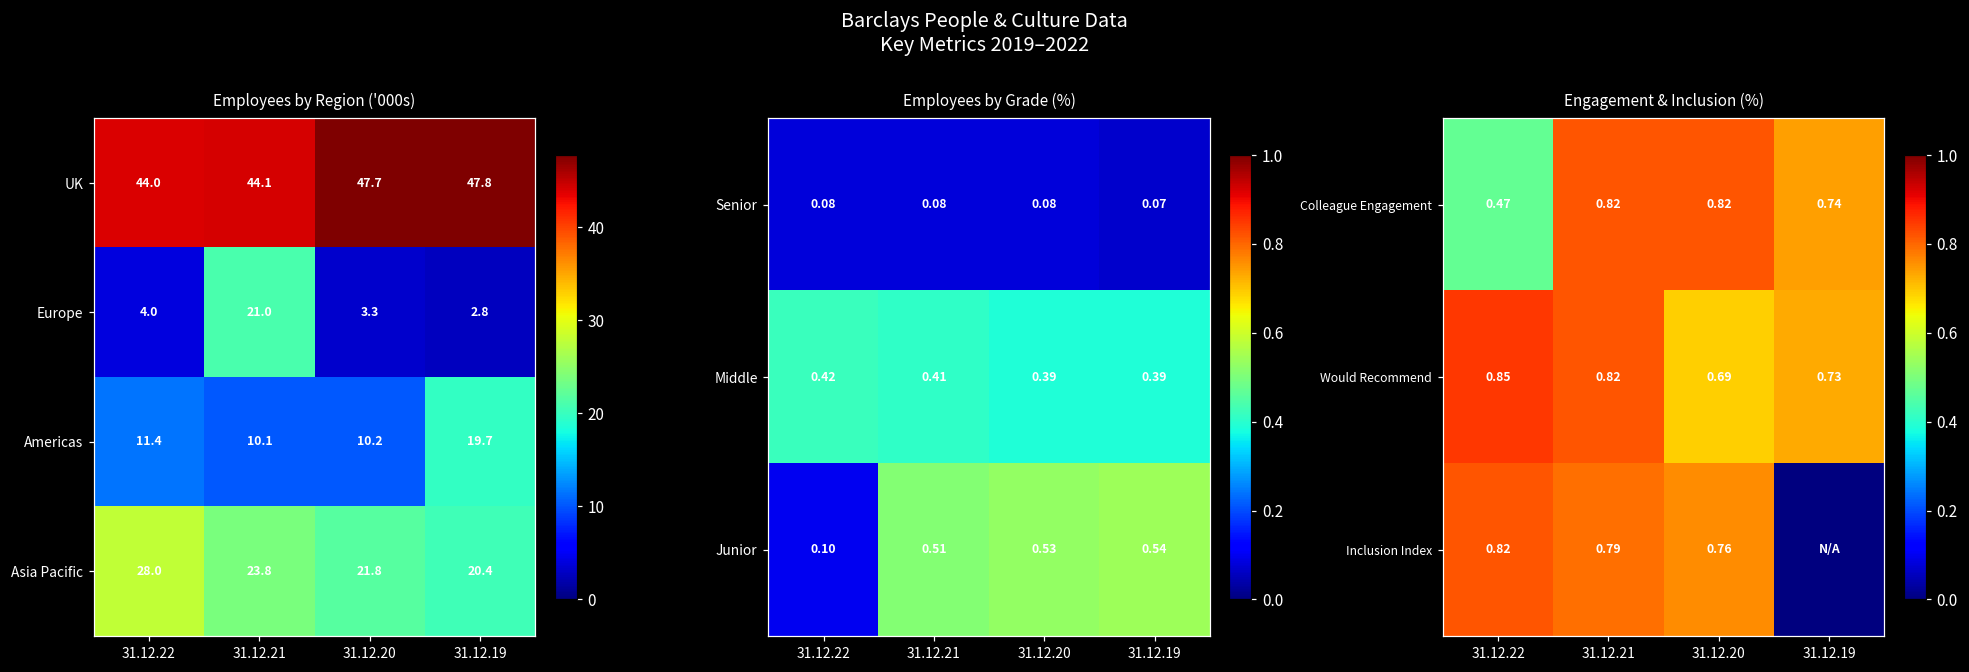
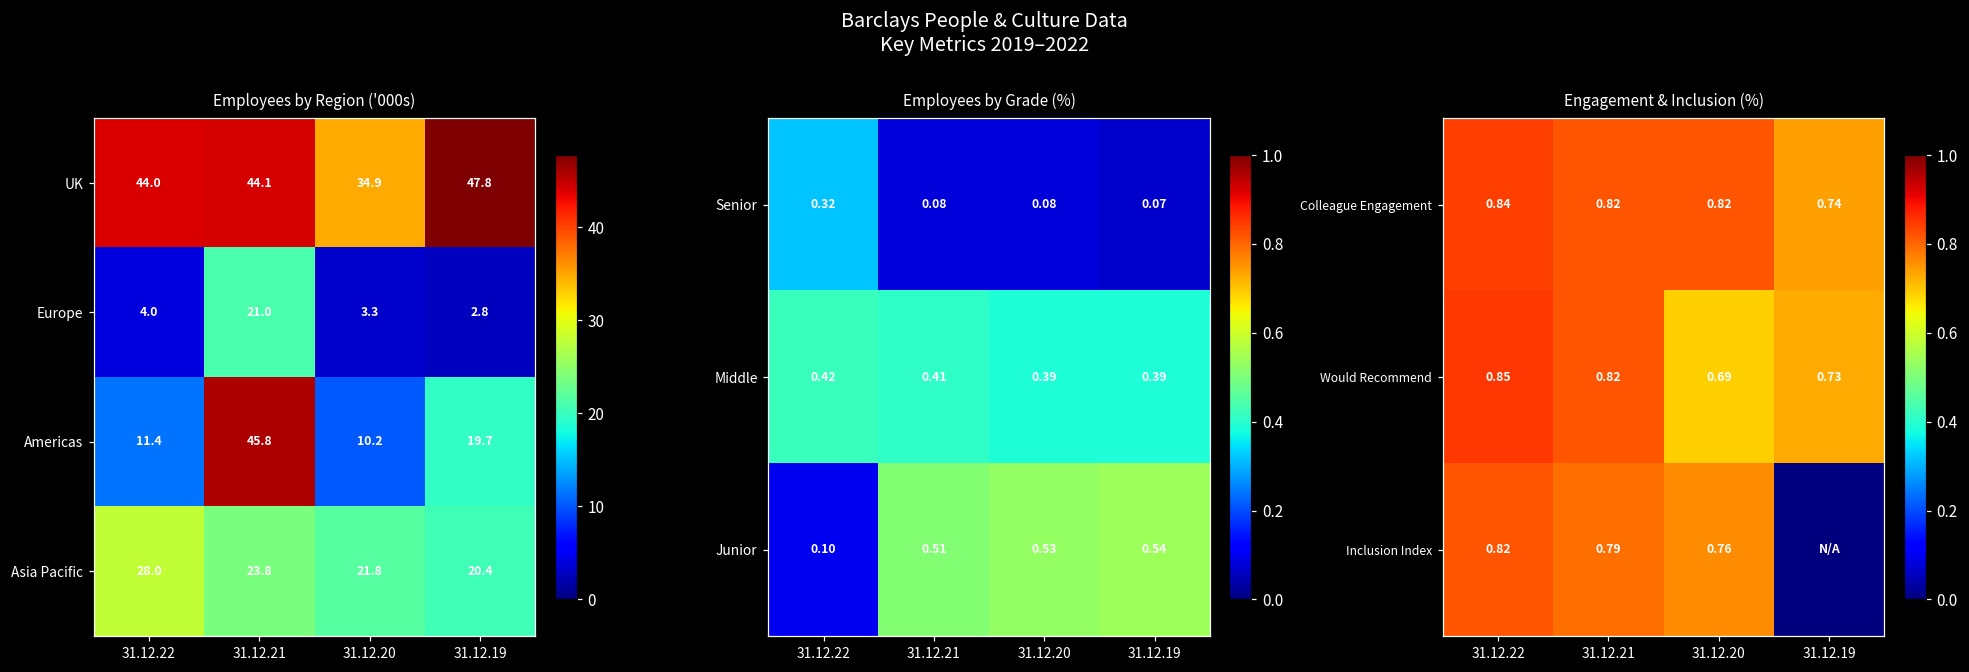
Employees by Region ('000s), UK, 31.12.20: 47.7 -> 34.9
Employees by Region ('000s), Americas, 31.12.21: 10.1 -> 45.8
Employees by Grade (%), Senior, 31.12.22: 0.08 -> 0.32
Engagement & Inclusion (%), Colleague Engagement, 31.12.22: 0.47 -> 0.84
